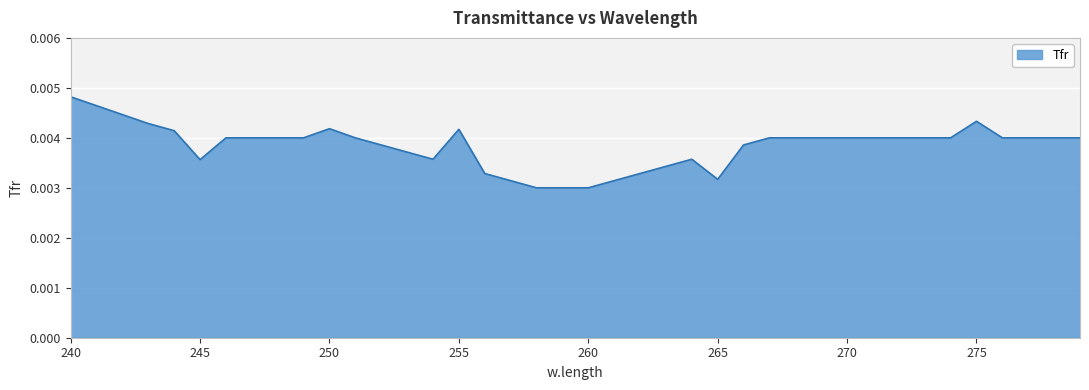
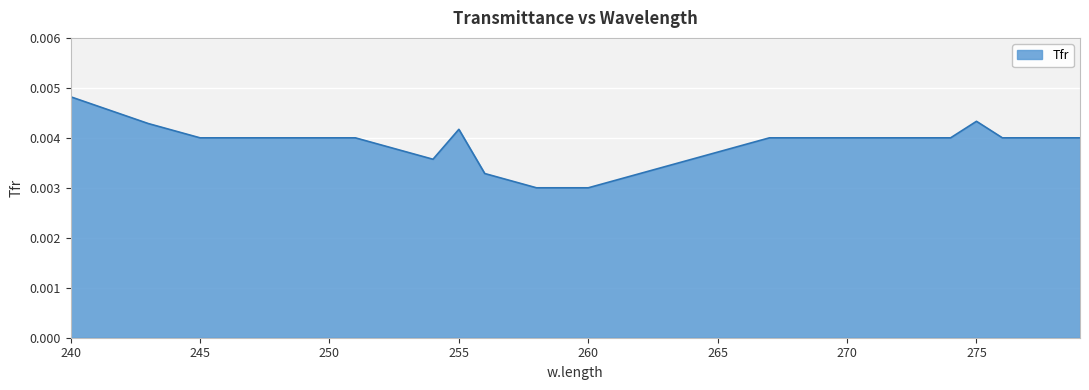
245: 0.0036 -> 0.0040
250: 0.0042 -> 0.0040
265: 0.0032 -> 0.0037
